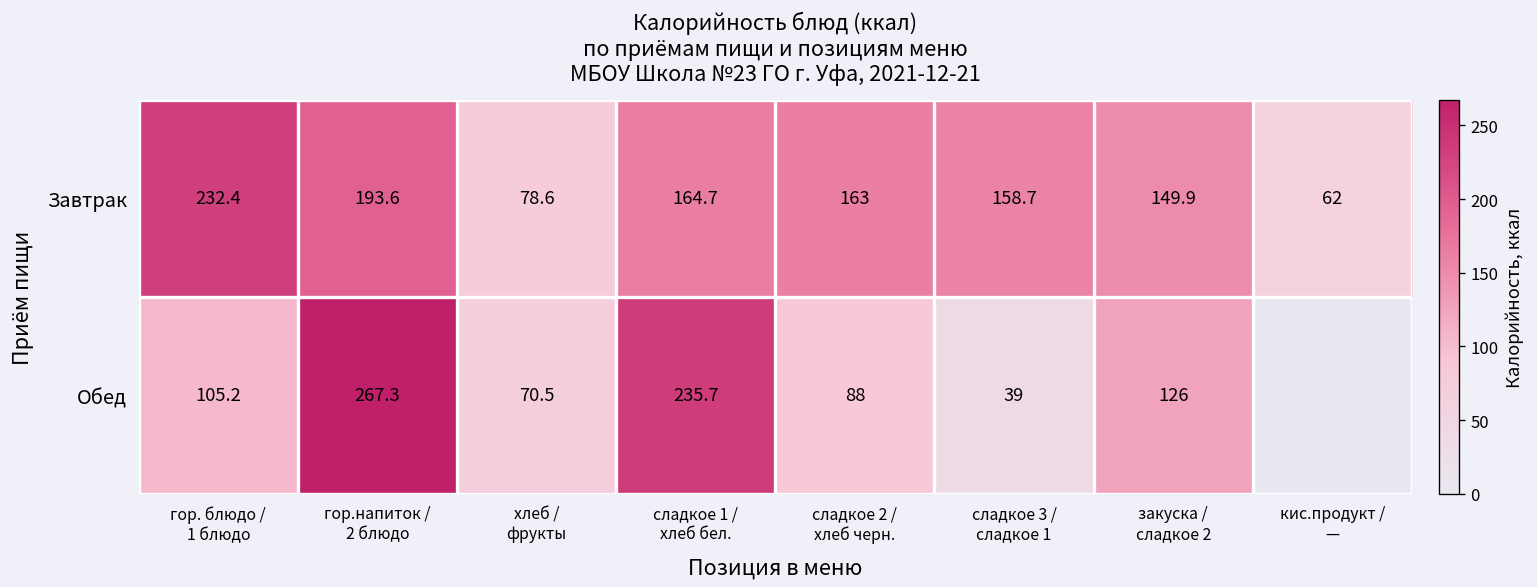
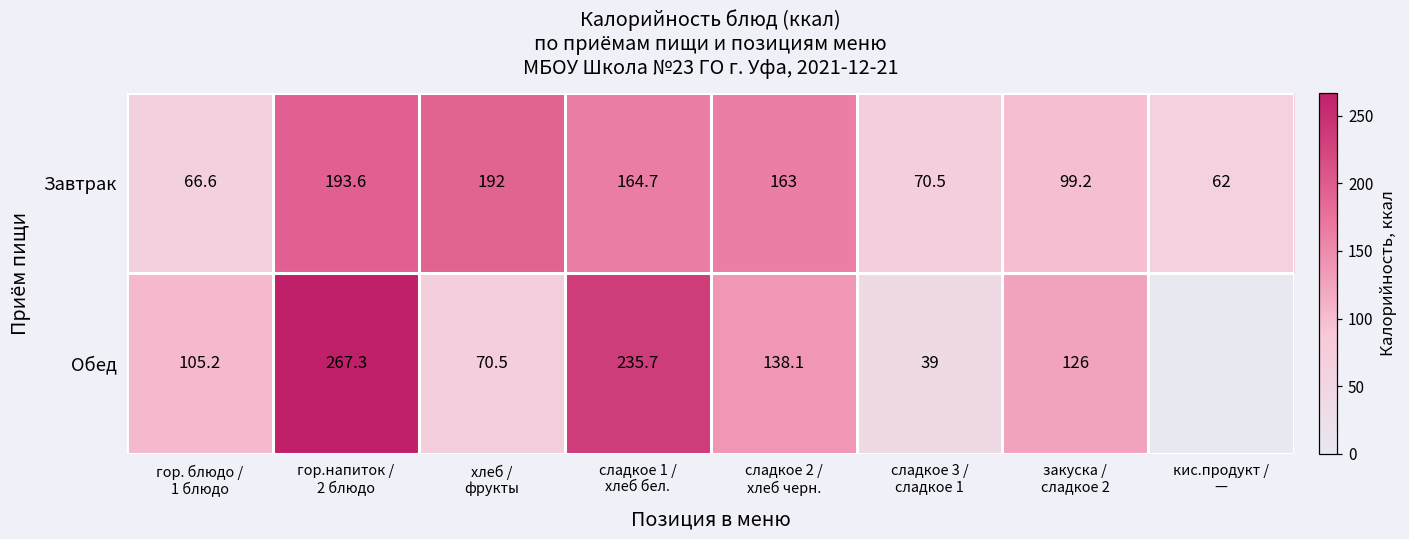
Завтрак, гор. блюдо / 1 блюдо: 232.4 -> 66.6
Завтрак, хлеб / фрукты: 78.6 -> 192
Завтрак, сладкое 3 / сладкое 1: 158.7 -> 70.5
Завтрак, закуска / сладкое 2: 149.9 -> 99.2
Обед, сладкое 2 / хлеб черн.: 88 -> 138.1
